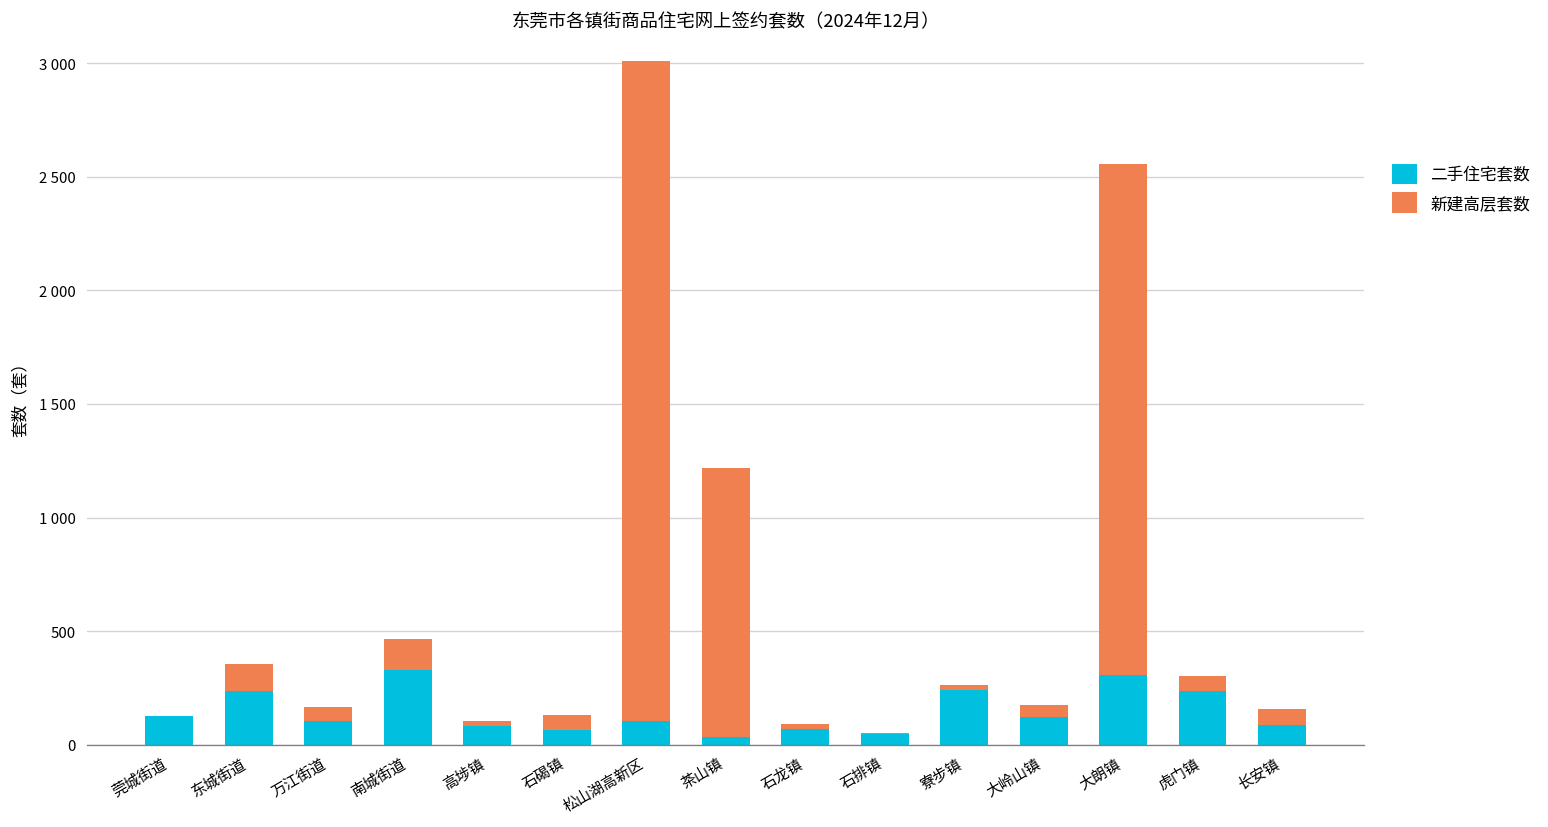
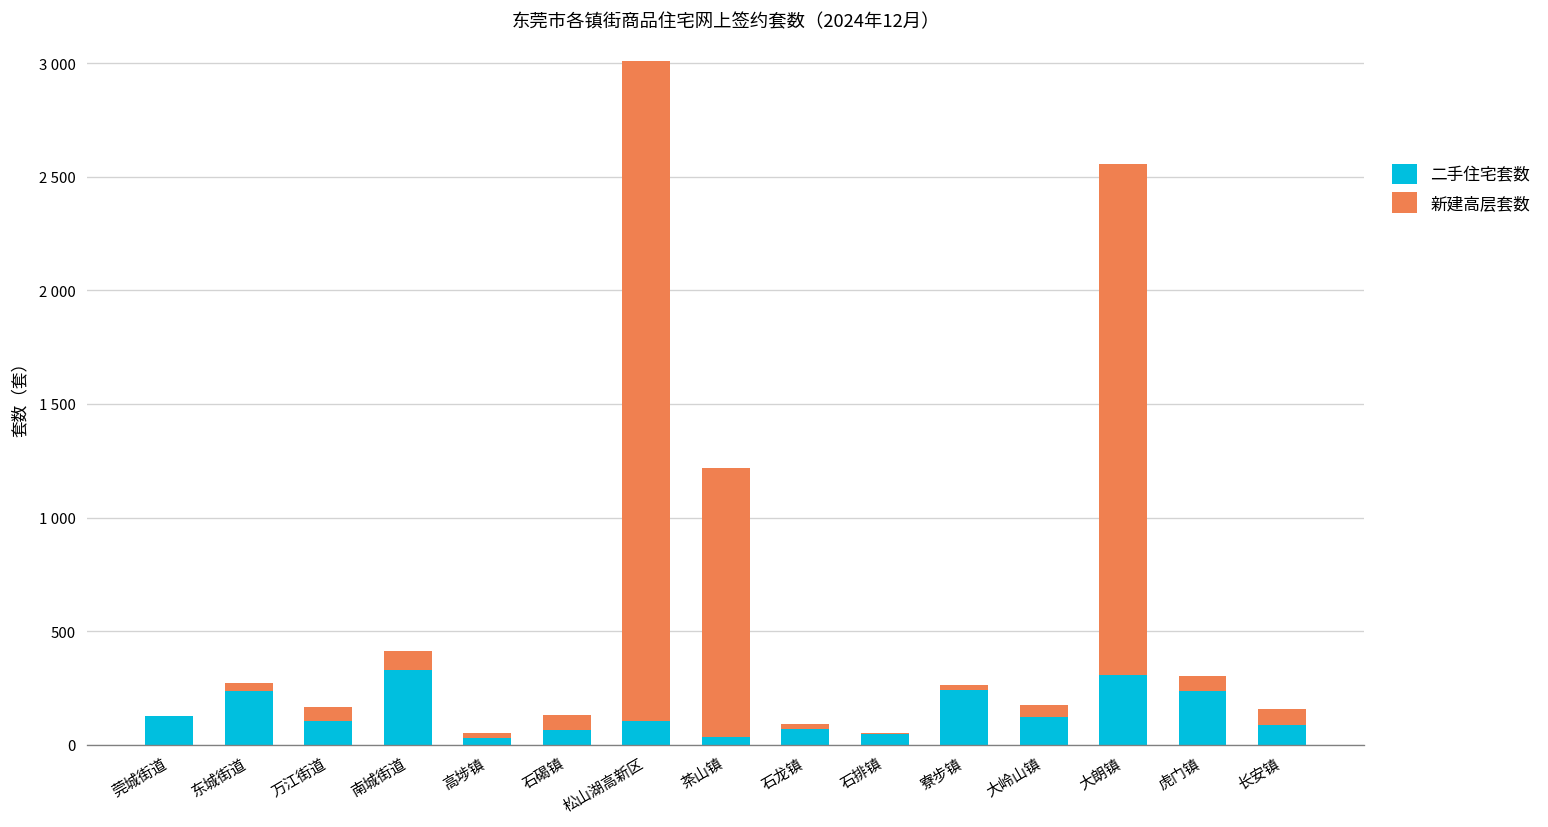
新建高层套数, 东城街道: 120 -> 30
新建高层套数, 南城街道: 140 -> 90
二手住宅套数, 高埗镇: 80 -> 30
